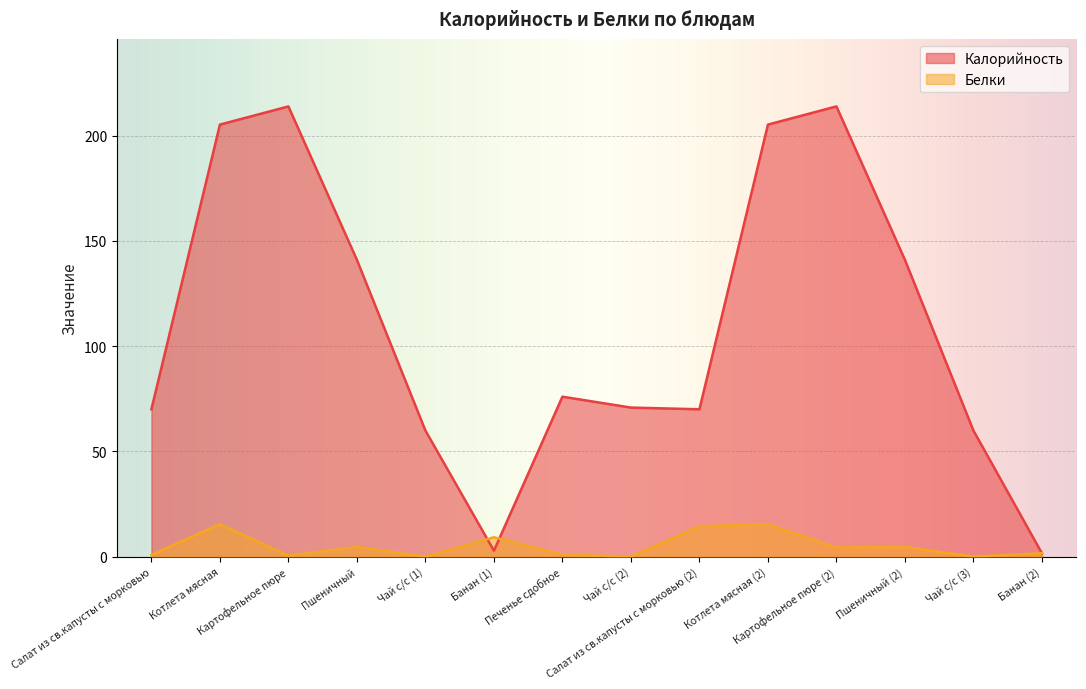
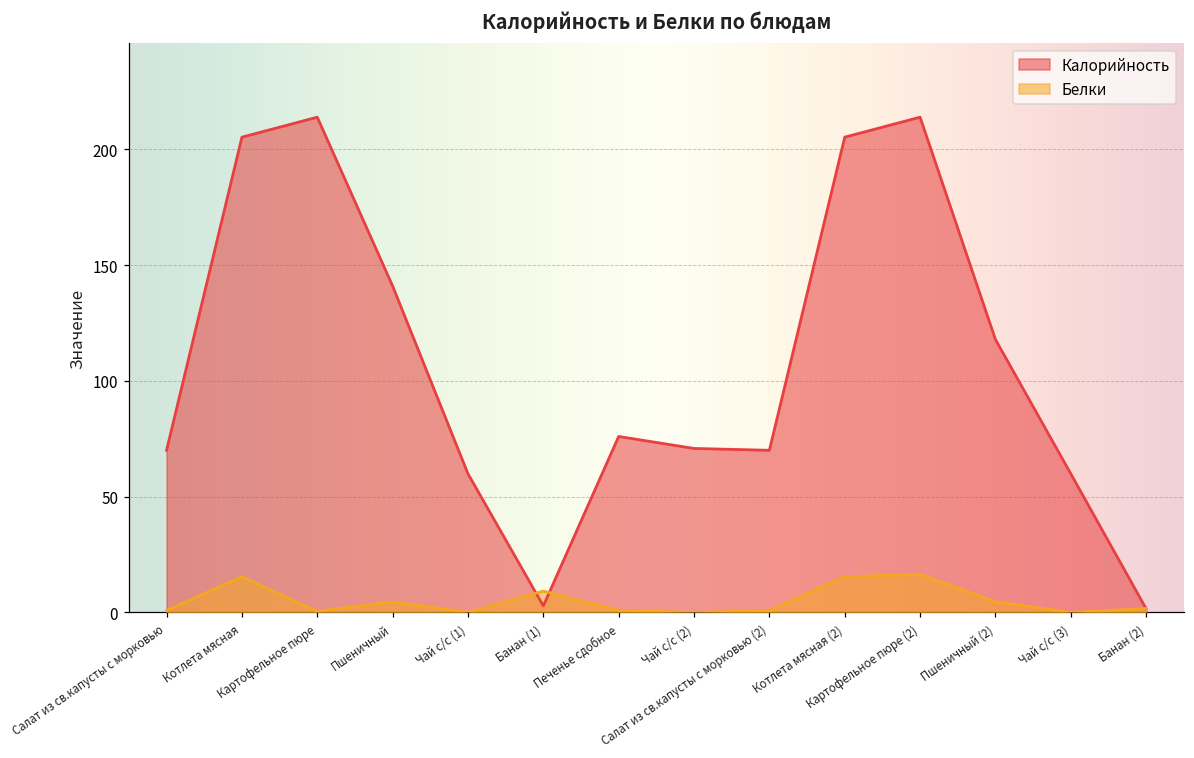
Белки, Салат из св.капусты с морковью (2): 14 -> 1
Белки, Картофельное пюре (2): 4 -> 16
Калорийность, Пшеничный (2): 141 -> 118
